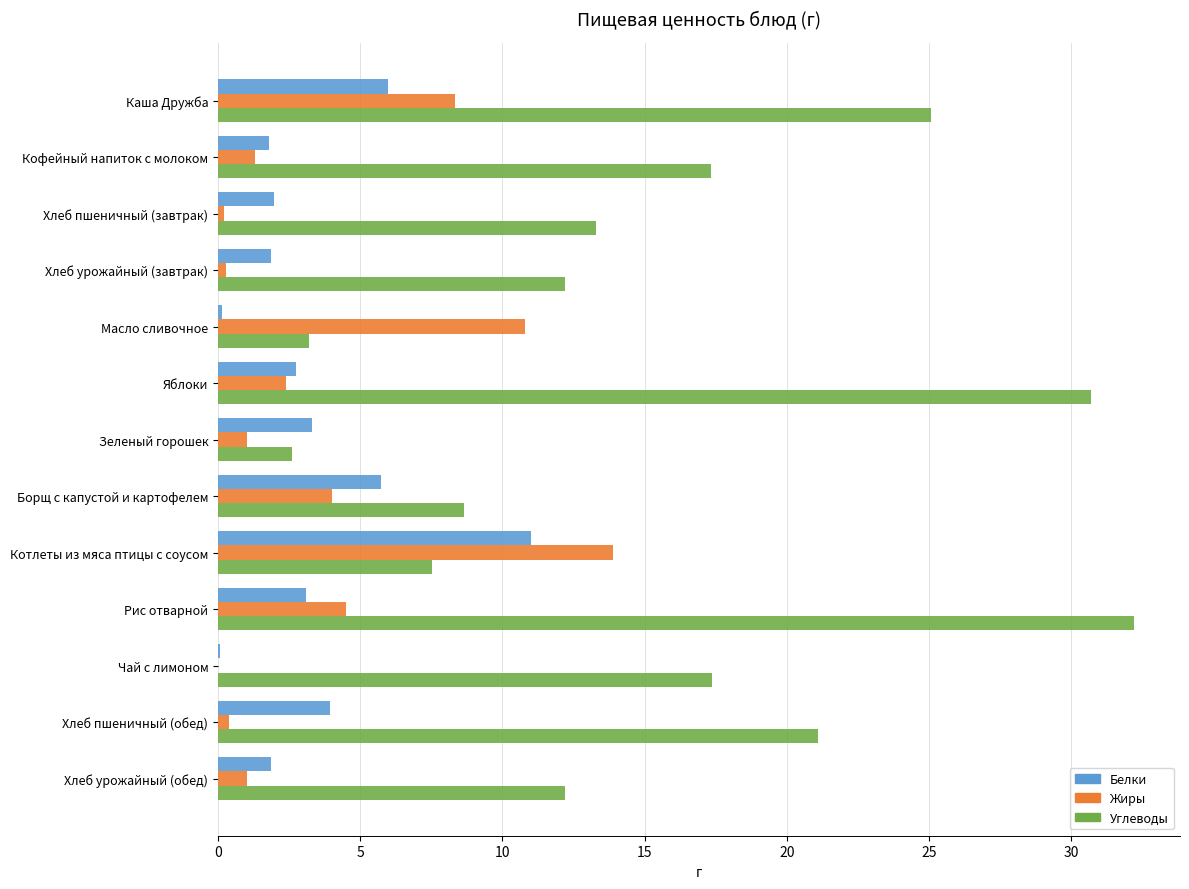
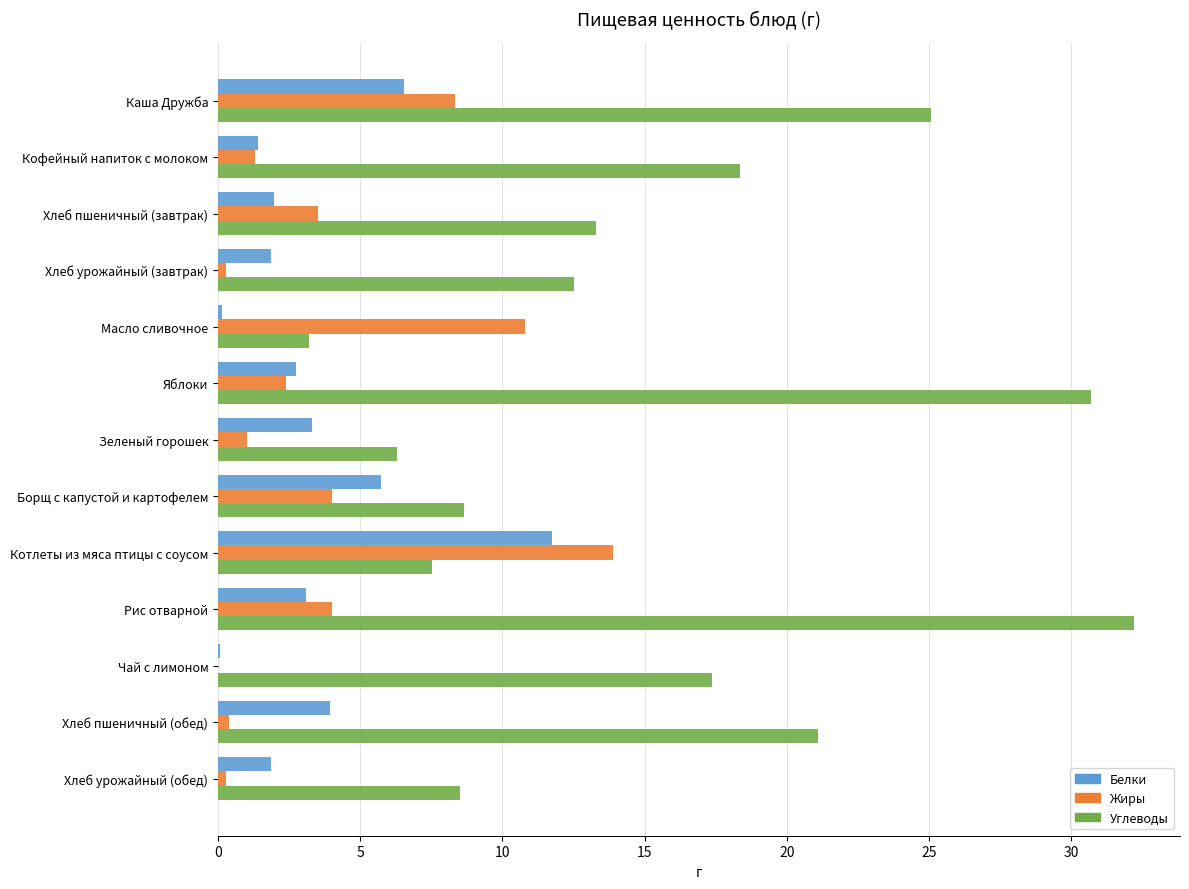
Белки, Каша Дружба: 6.0 -> 6.6
Белки, Кофейный напиток с молоком: 1.8 -> 1.4
Углеводы, Кофейный напиток с молоком: 17.4 -> 18.3
Жиры, Хлеб пшеничный (завтрак): 0.2 -> 3.5
Углеводы, Хлеб урожайный (завтрак): 12.2 -> 12.5
Углеводы, Зеленый горошек: 2.6 -> 6.3
Белки, Котлеты из мяса птицы с соусом: 11.0 -> 11.8
Жиры, Рис отварной: 4.5 -> 4.0
Жиры, Хлеб урожайный (обед): 1.0 -> 0.3
Углеводы, Хлеб урожайный (обед): 12.2 -> 8.5
